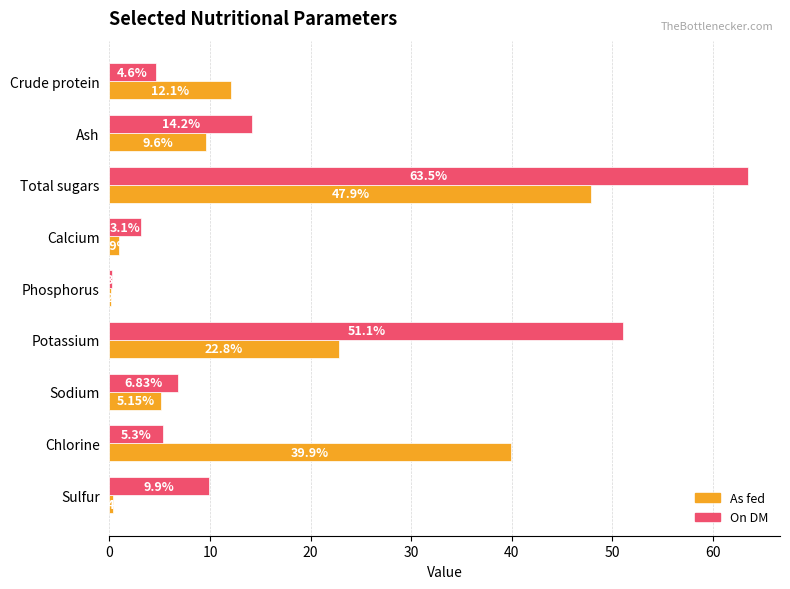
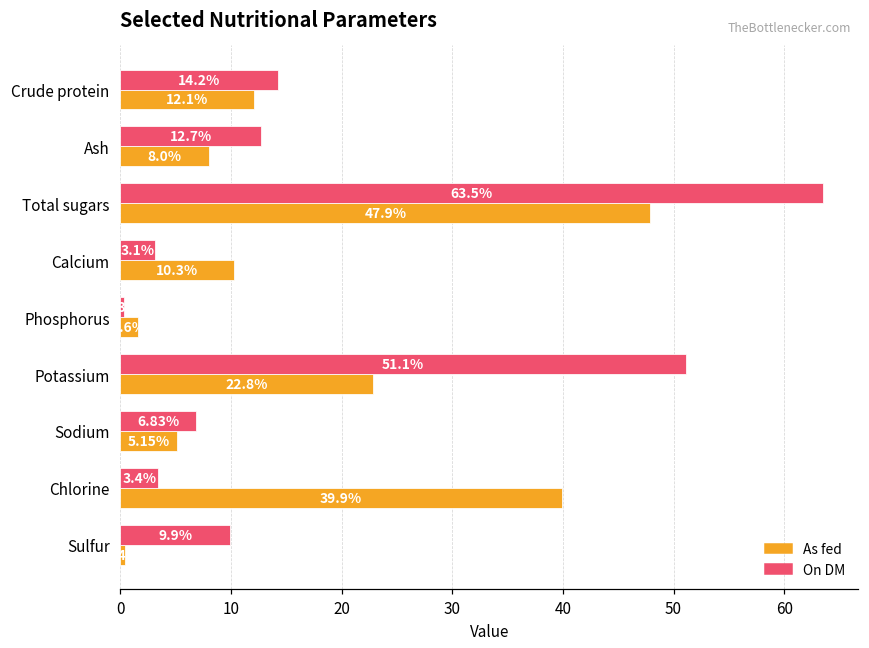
On DM, Crude protein: 4.6% -> 14.2%
On DM, Ash: 14.2% -> 12.7%
As fed, Ash: 9.6% -> 8.0%
As fed, Calcium: 0.9 -> 10.3
As fed, Phosphorus: 0.2 -> 1.6
On DM, Chlorine: 5.3% -> 3.4%
